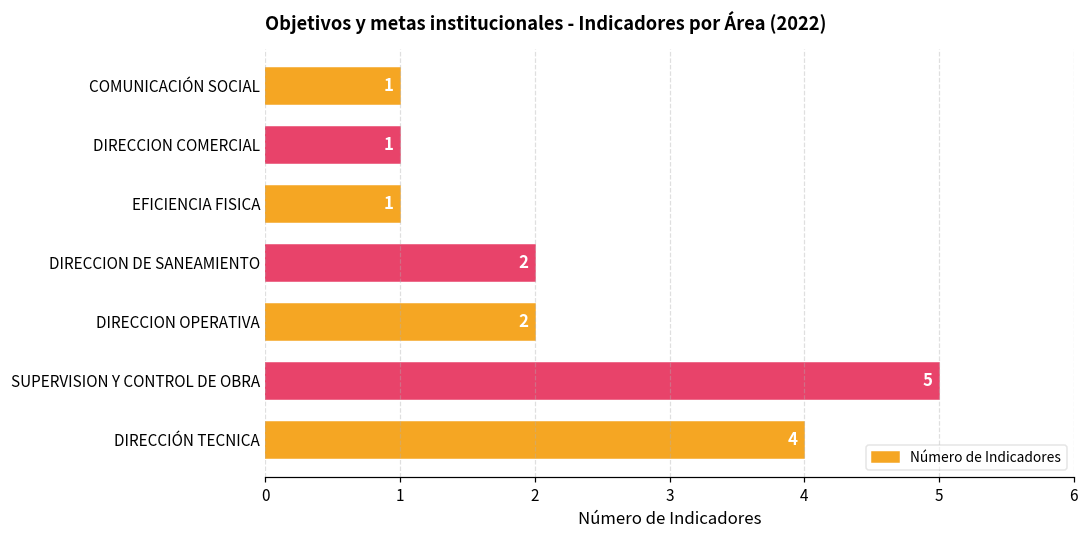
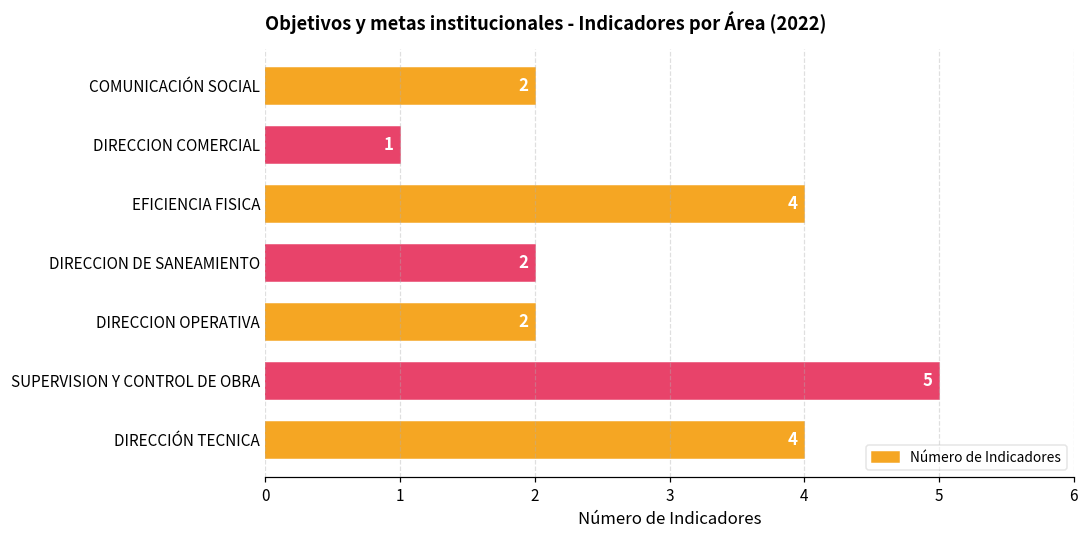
COMUNICACIÓN SOCIAL: 1 -> 2
EFICIENCIA FISICA: 1 -> 4
